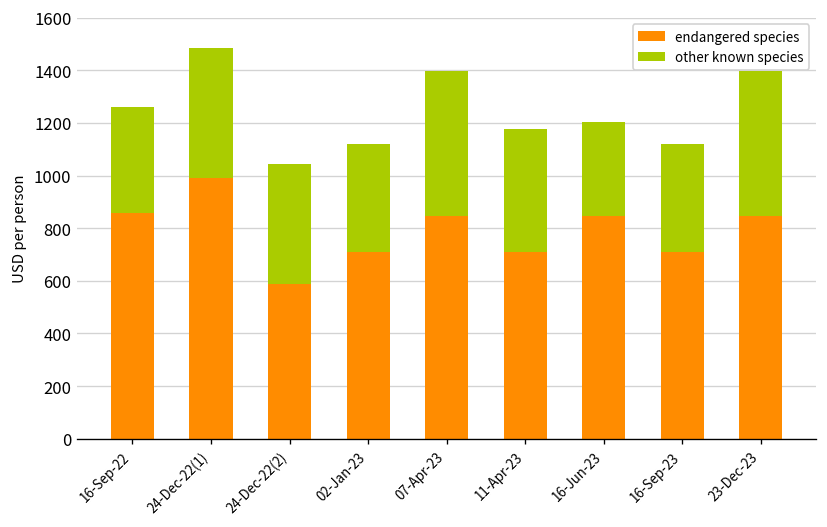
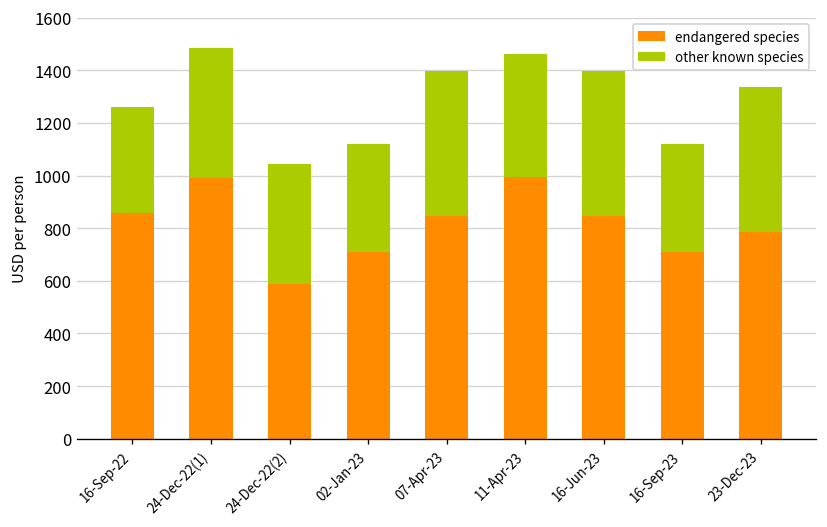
endangered species, 11-Apr-23: 710 -> 1000
other known species, 16-Jun-23: 360 -> 550
endangered species, 23-Dec-23: 850 -> 790
